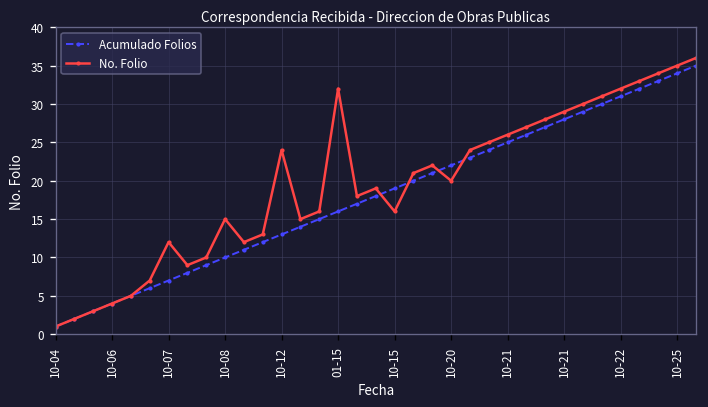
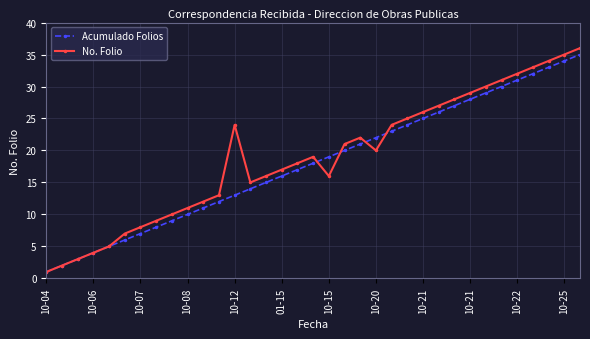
No. Folio, 10-07: 12 -> 8
No. Folio, 10-08: 15 -> 11
No. Folio, 01-15: 32 -> 17
